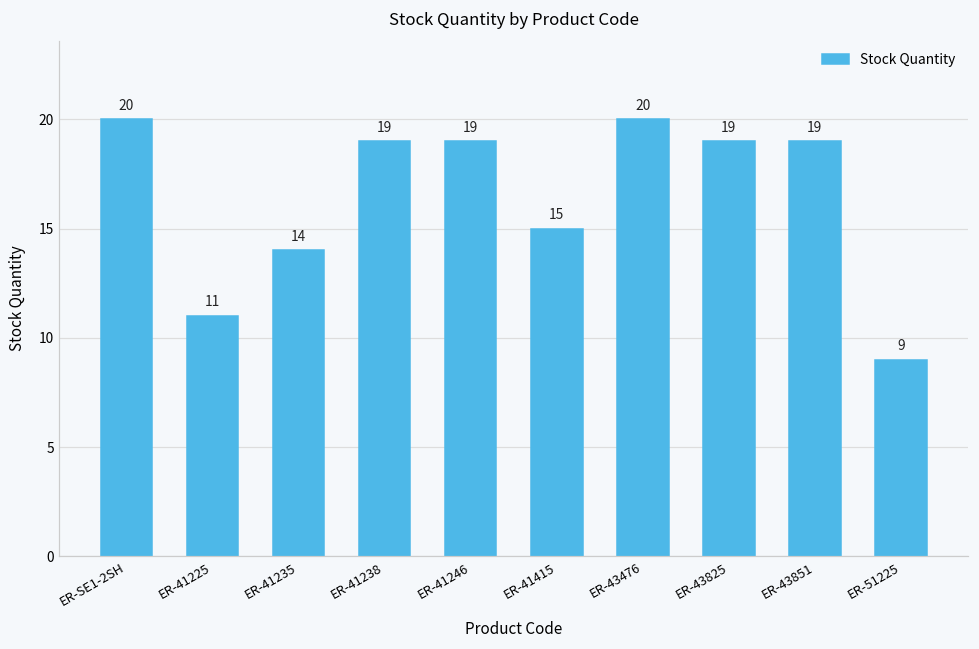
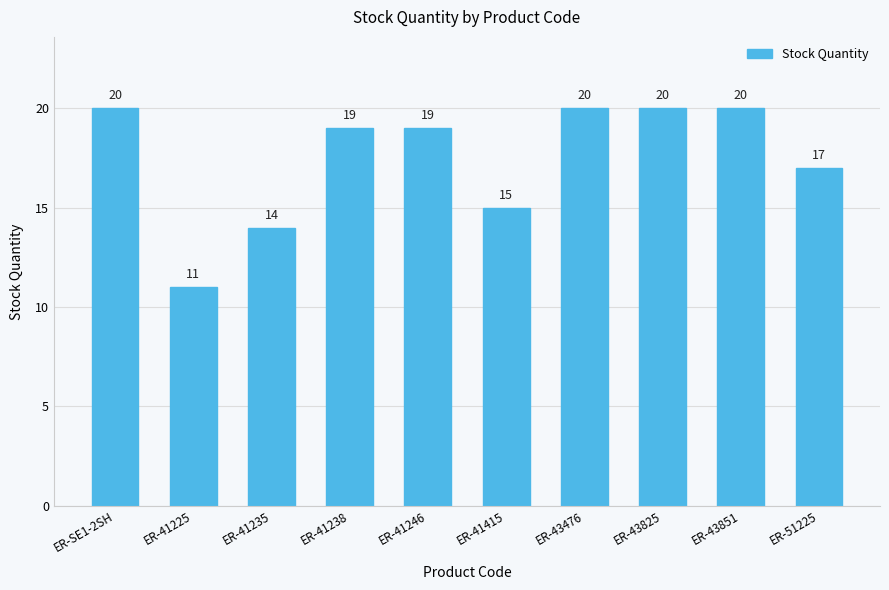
ER-43825: 19 -> 20
ER-43851: 19 -> 20
ER-51225: 9 -> 17
